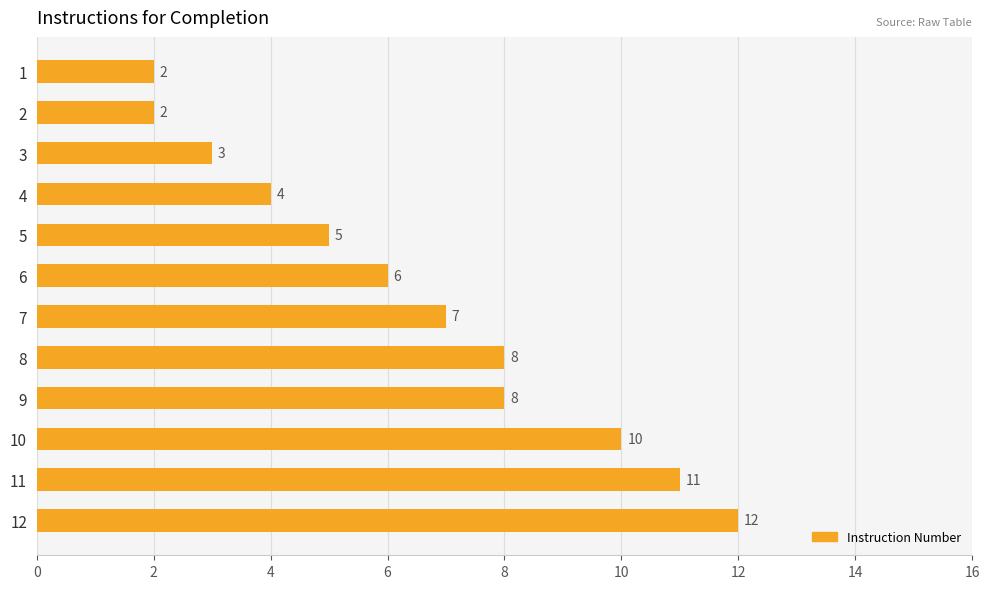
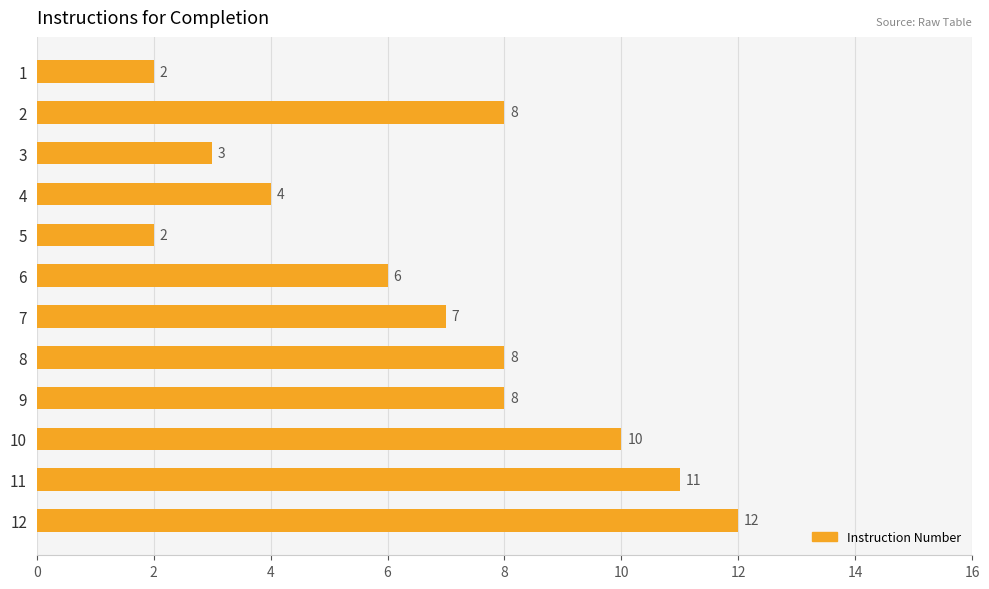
2: 2 -> 8
5: 5 -> 2
